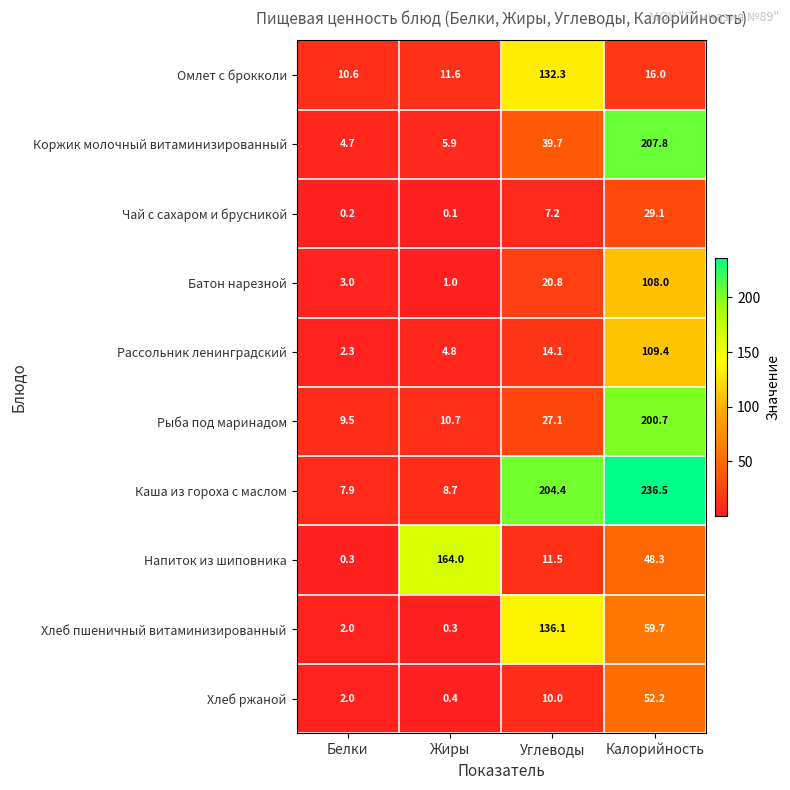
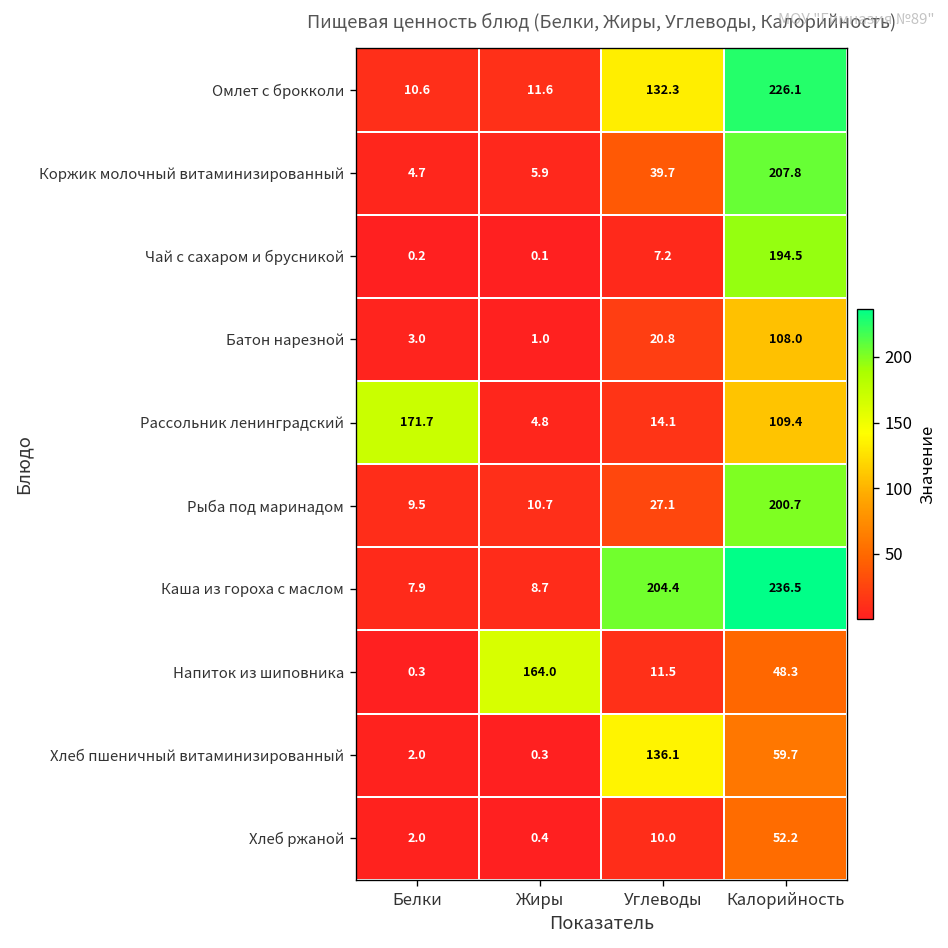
Омлет с брокколи, Калорийность: 16.0 -> 226.1
Чай с сахаром и брусникой, Калорийность: 29.1 -> 194.5
Рассольник ленинградский, Белки: 2.3 -> 171.7
